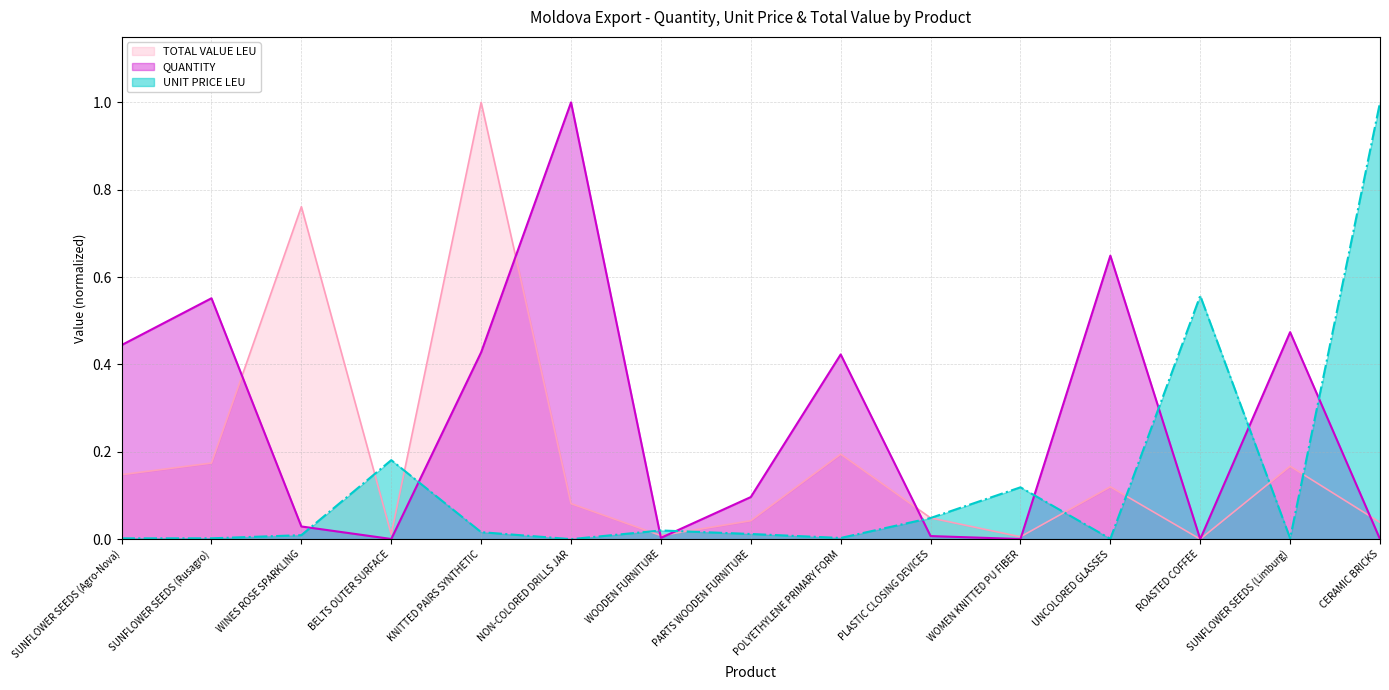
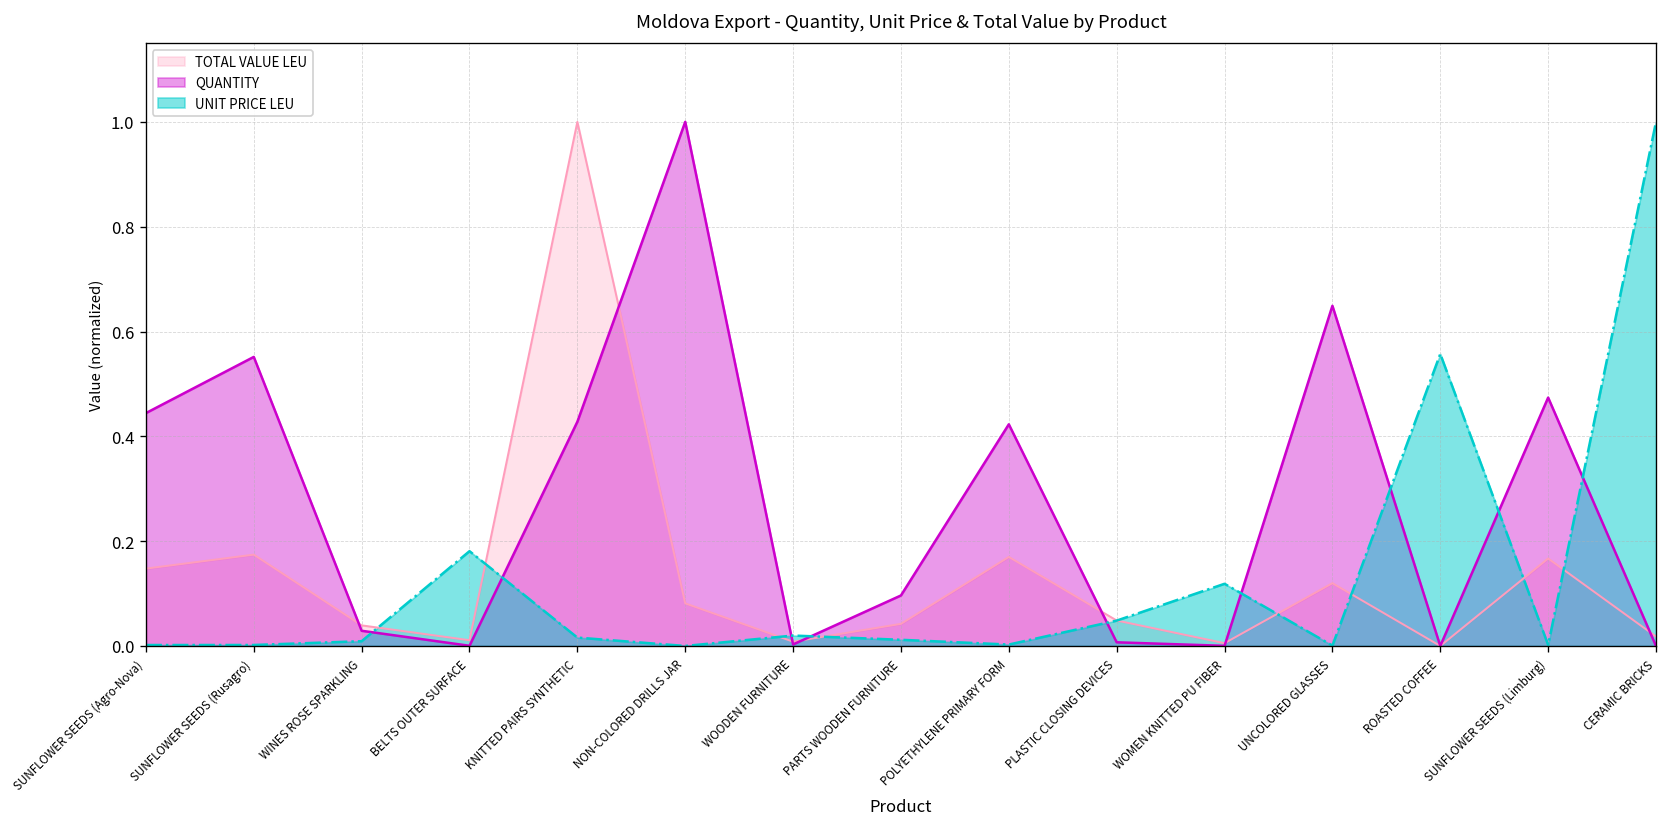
TOTAL VALUE LEU, WINES ROSE SPARKLING: 0.76 -> 0.04
TOTAL VALUE LEU, POLYETHYLENE PRIMARY FORM: 0.19 -> 0.17
TOTAL VALUE LEU, CERAMIC BRICKS: 0.04 -> 0.02
